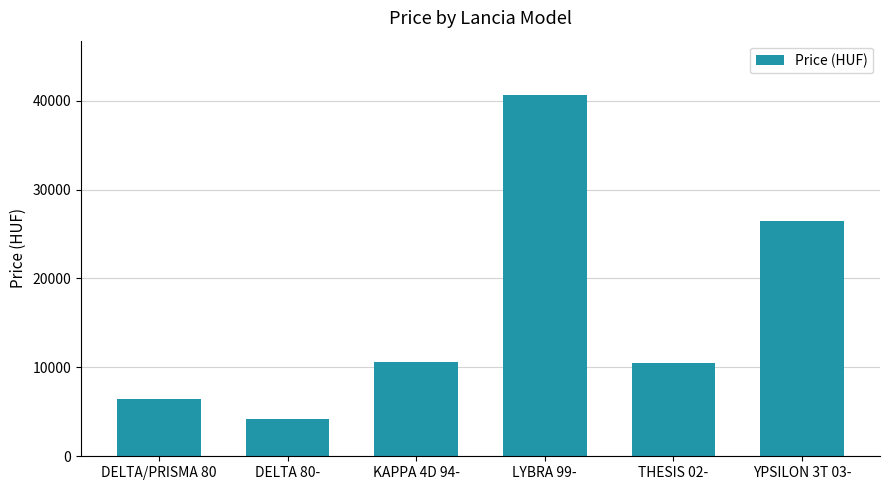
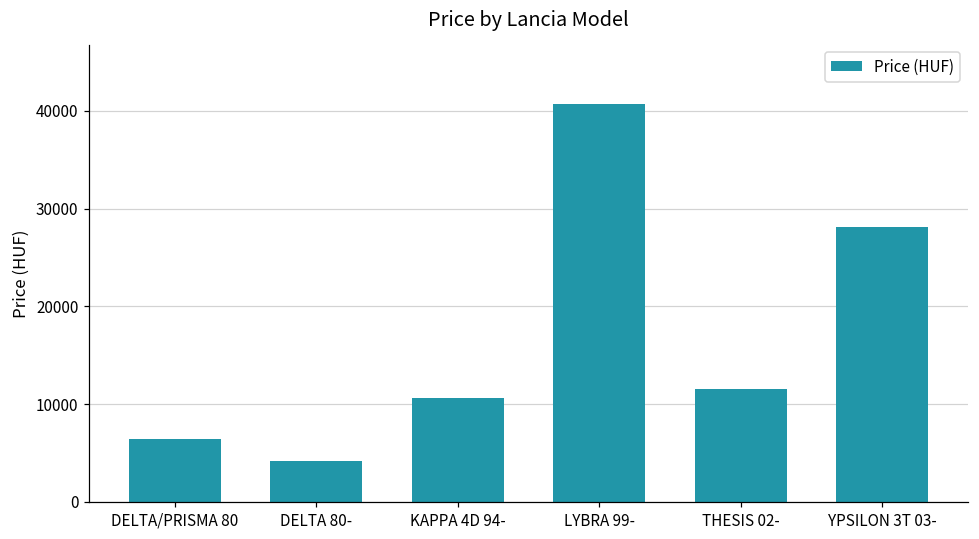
THESIS 02-: 10000 -> 12000
YPSILON 3T 03-: 26000 -> 28000
